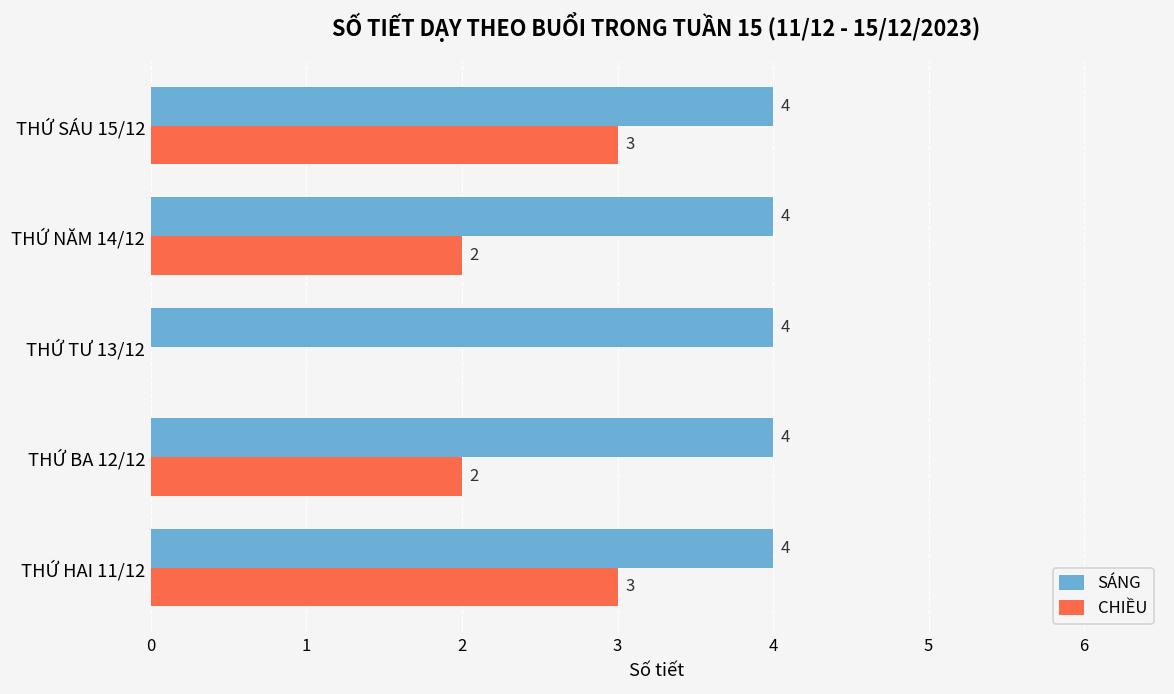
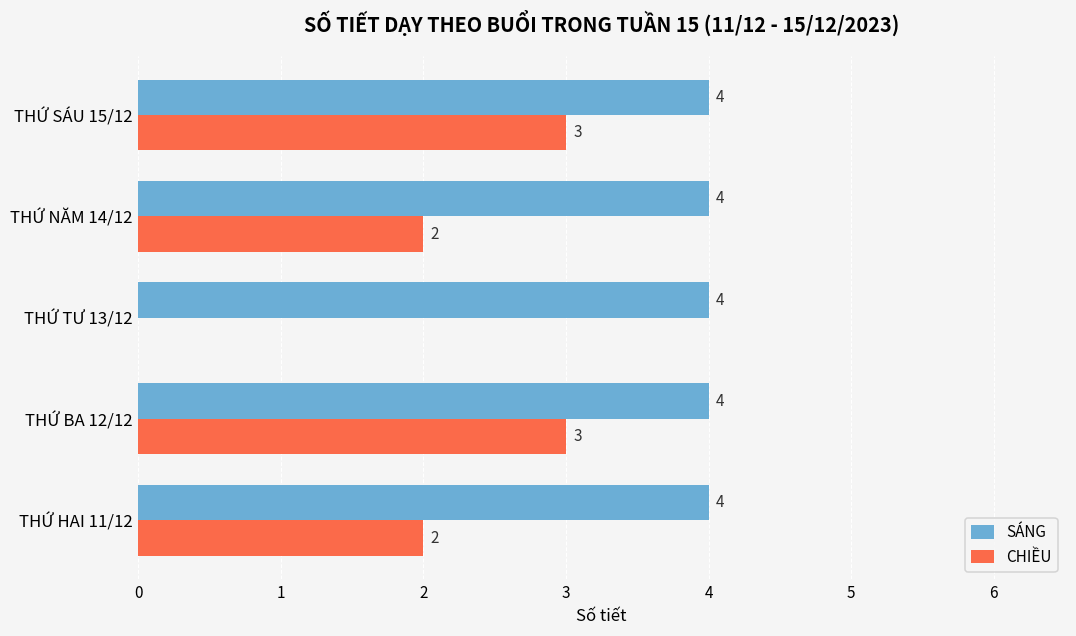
CHIỀU, THỨ BA 12/12: 2 -> 3
CHIỀU, THỨ HAI 11/12: 3 -> 2
